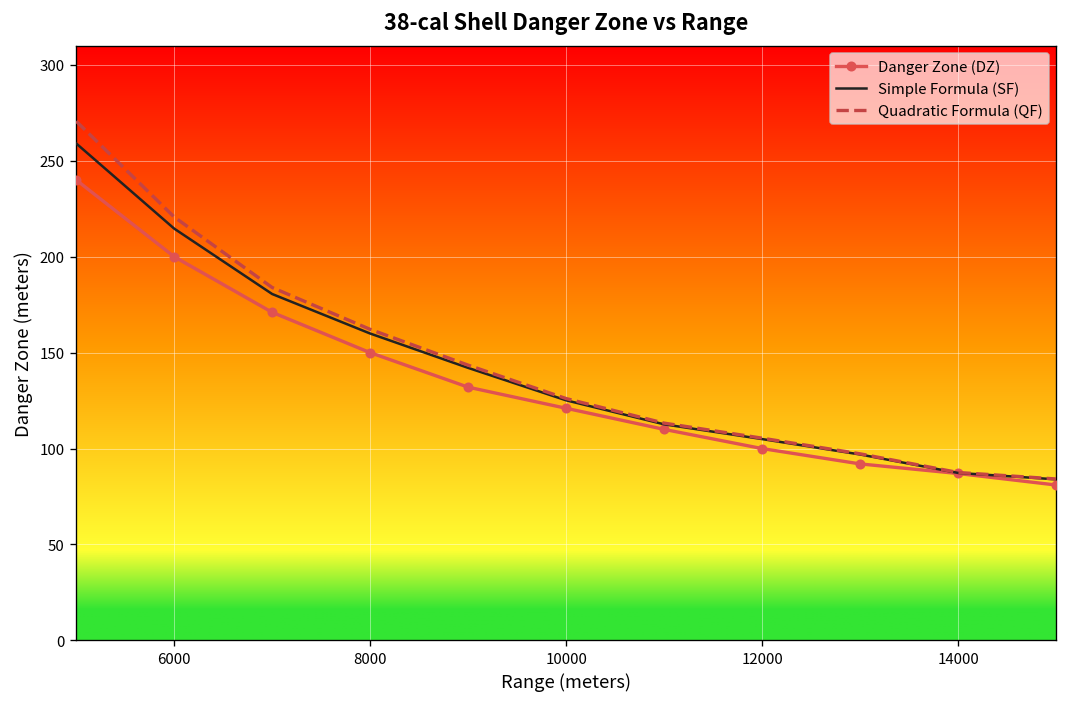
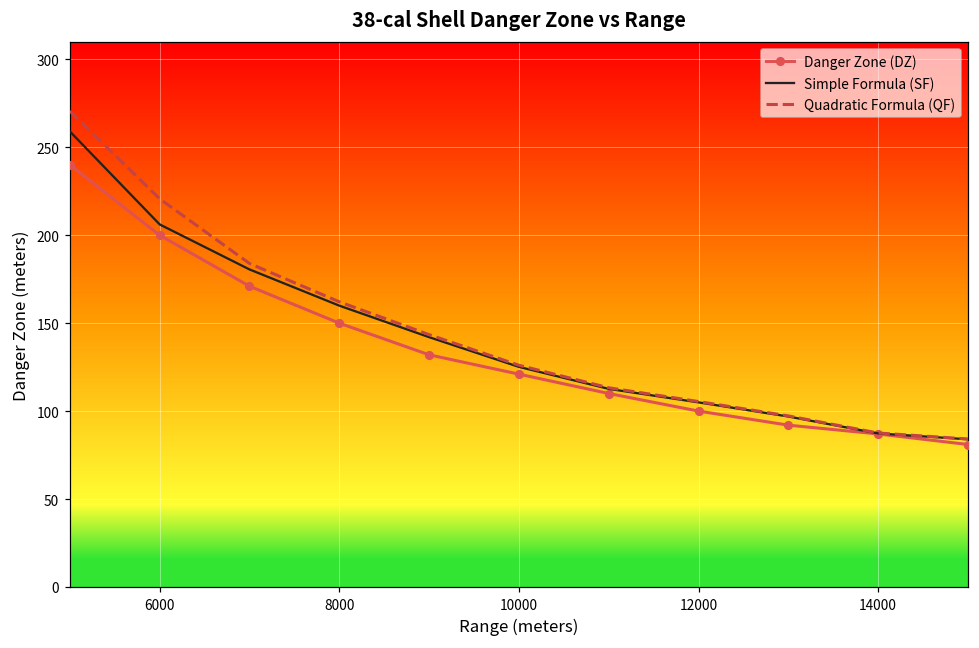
Simple Formula (SF), 6000: 215 -> 206
